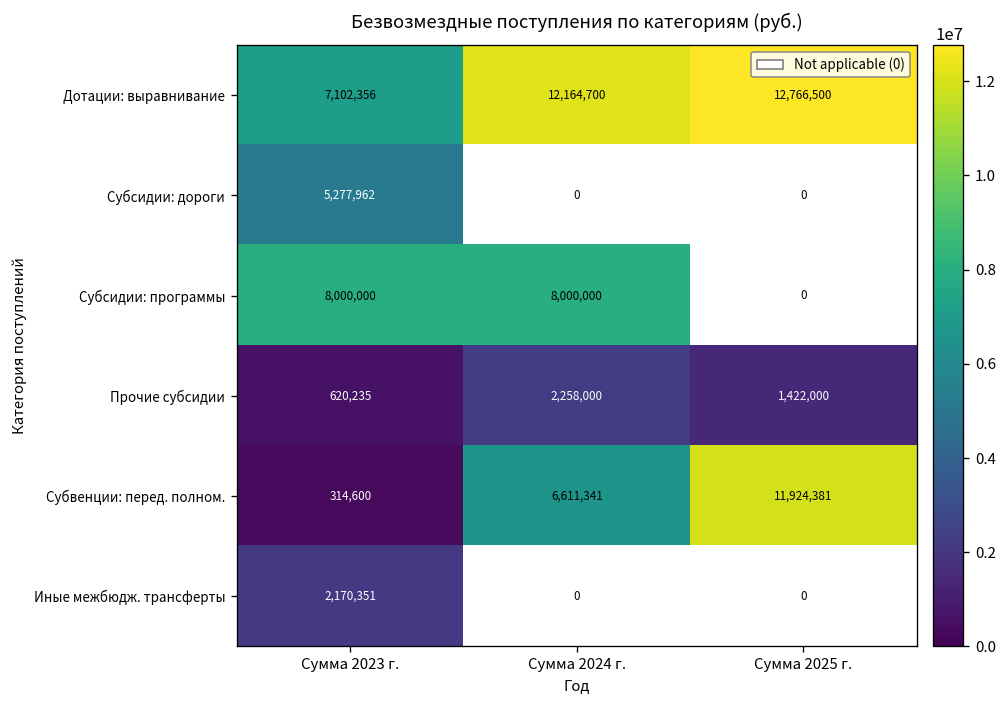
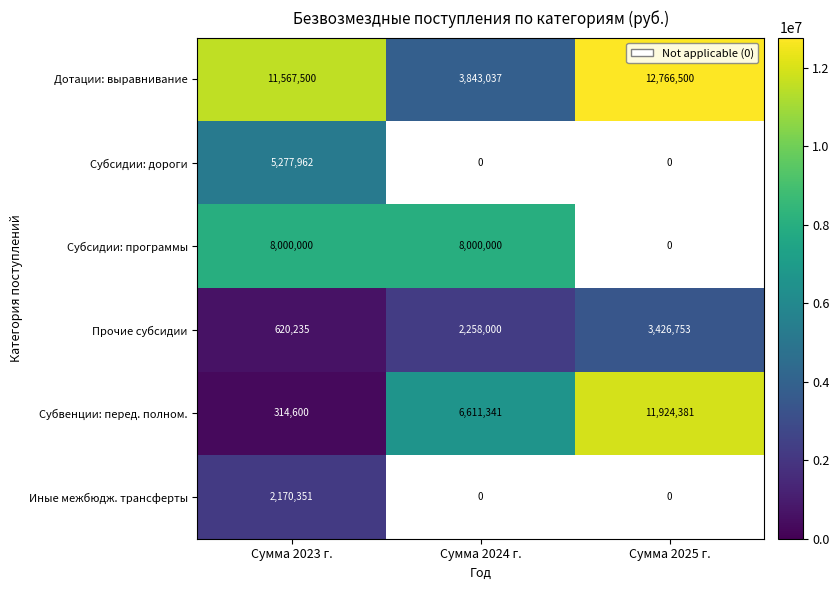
Дотации: выравнивание, Сумма 2023 г.: 7,102,356 -> 11,567,500
Дотации: выравнивание, Сумма 2024 г.: 12,164,700 -> 3,843,037
Прочие субсидии, Сумма 2025 г.: 1,422,000 -> 3,426,753
